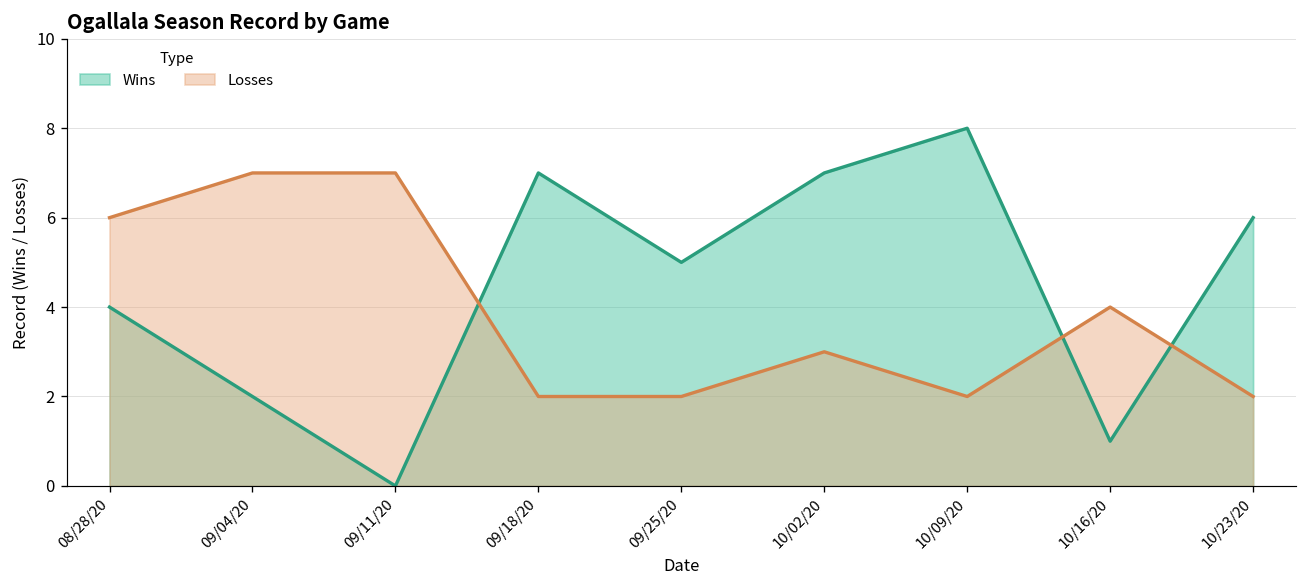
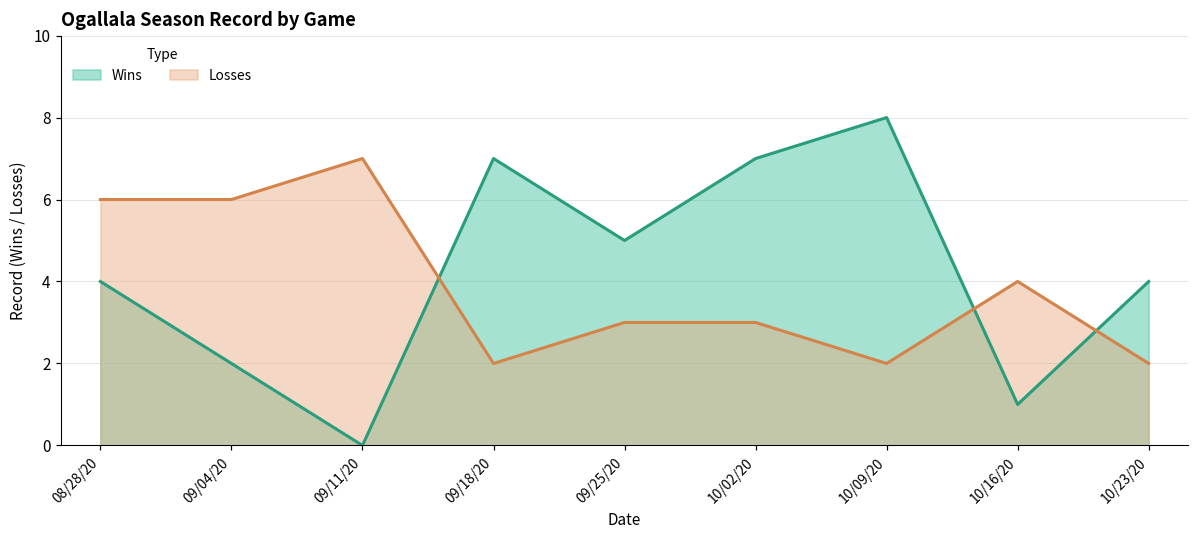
Losses, 09/04/20: 7 -> 6
Losses, 09/25/20: 2 -> 3
Wins, 10/23/20: 6 -> 4
